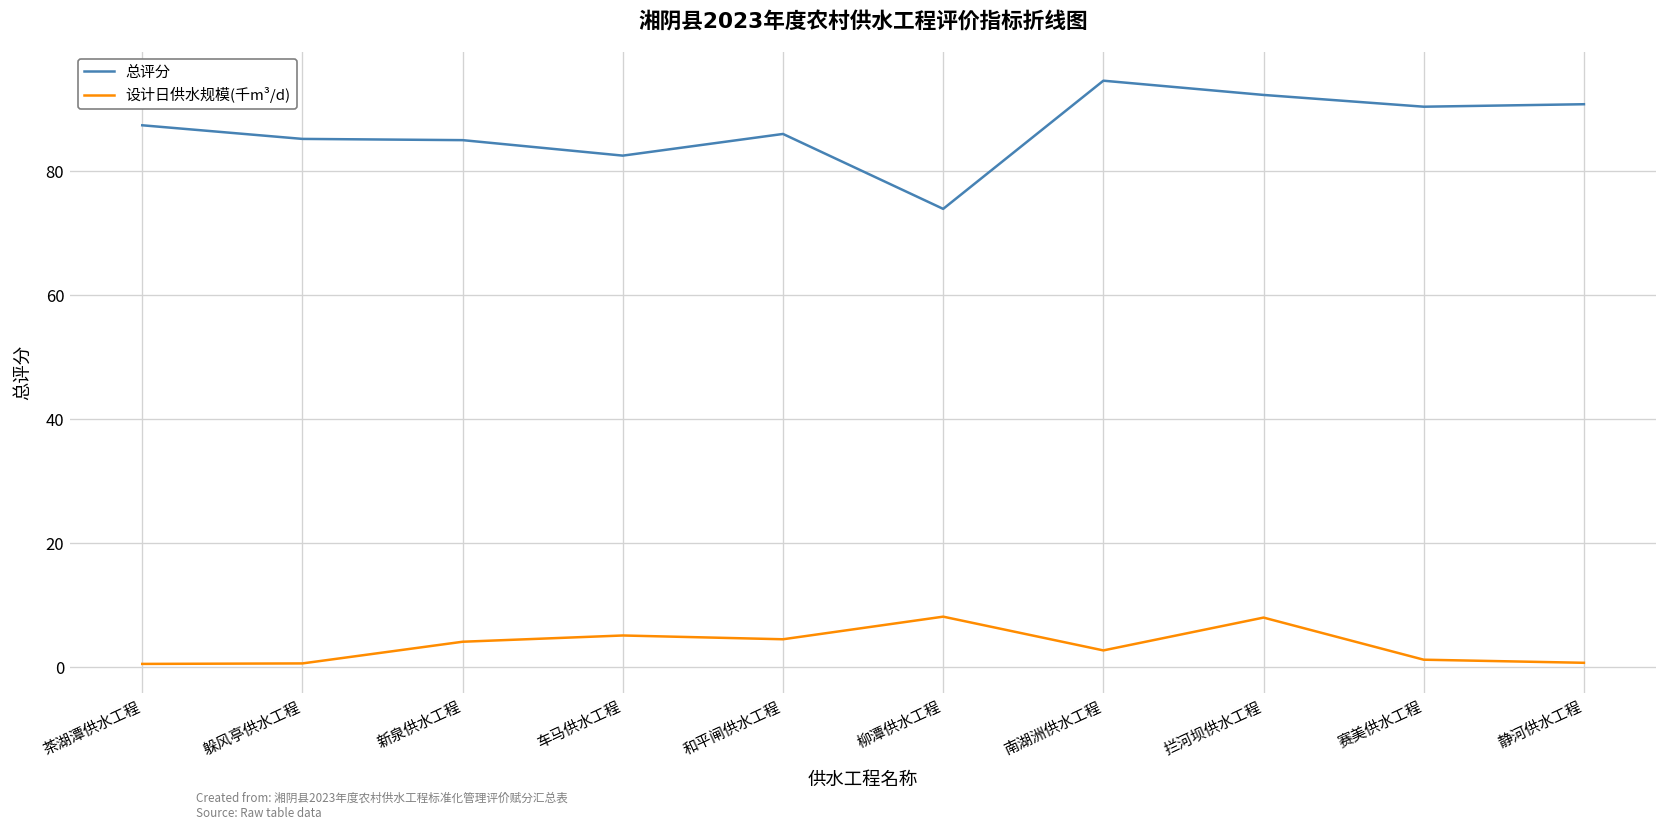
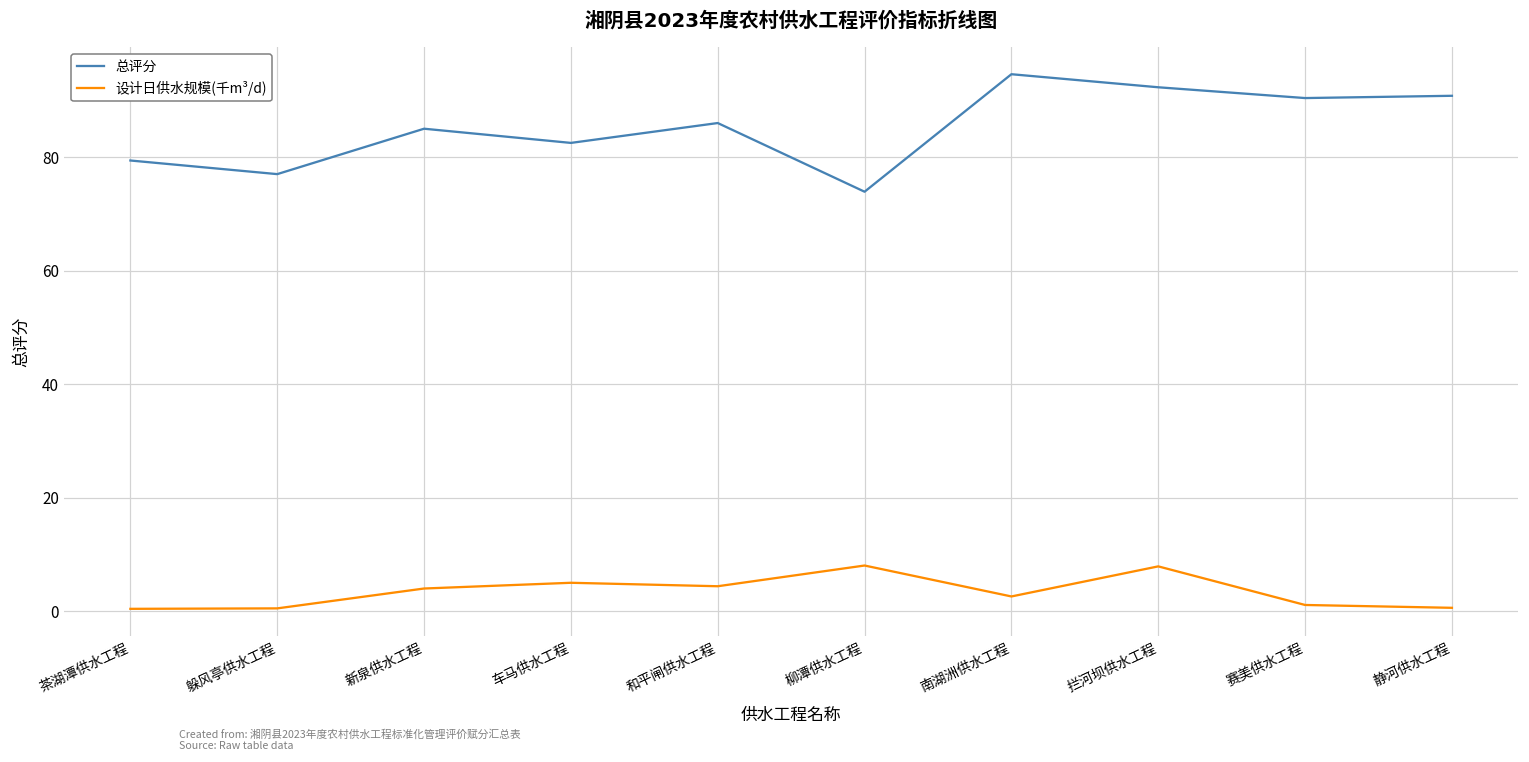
总评分, 茶湖潭供水工程: 87 -> 79
总评分, 躲风亭供水工程: 85 -> 77
